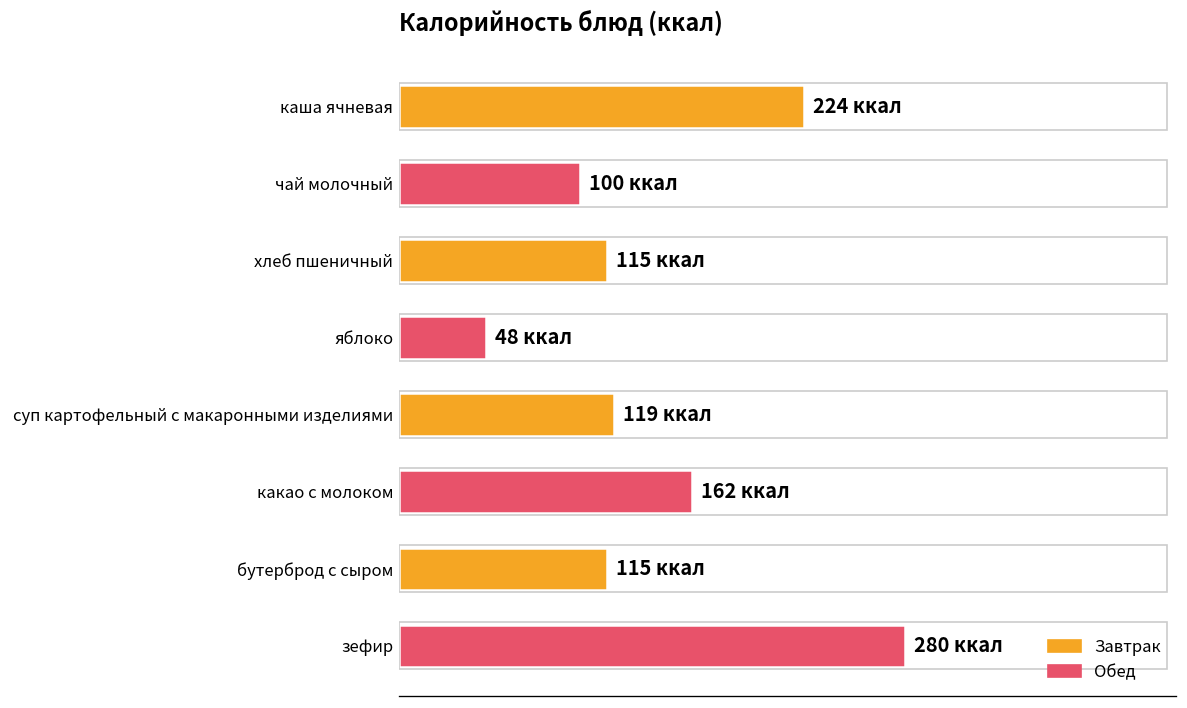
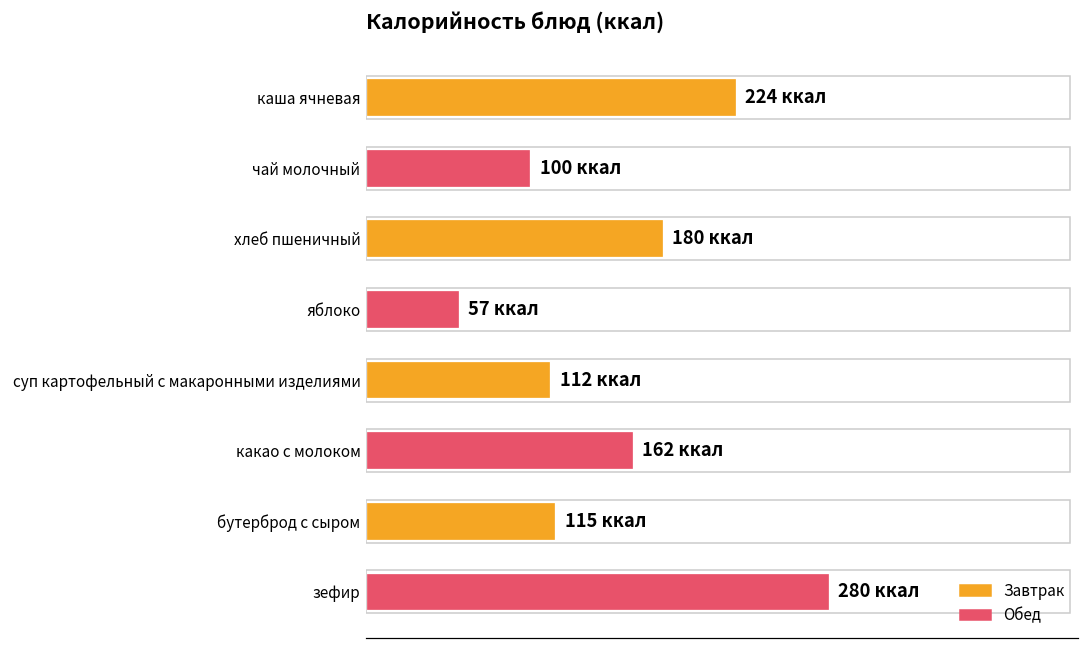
хлеб пшеничный: 115 -> 180
яблоко: 48 -> 57
суп картофельный с макаронными изделиями: 119 -> 112
